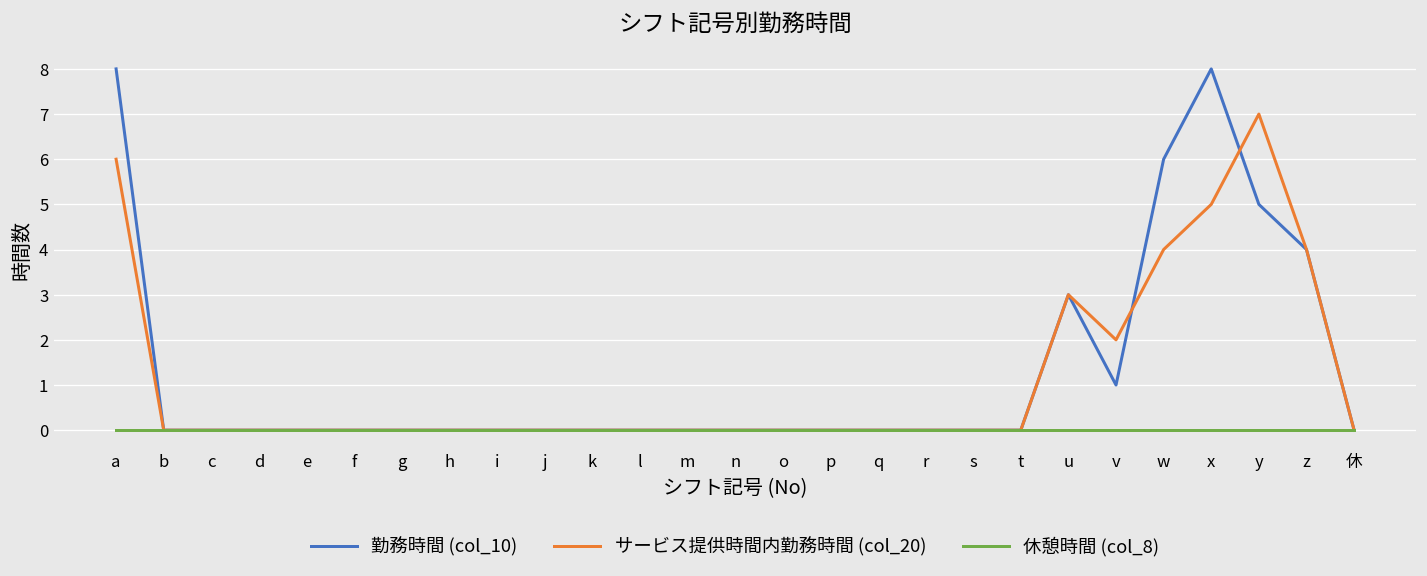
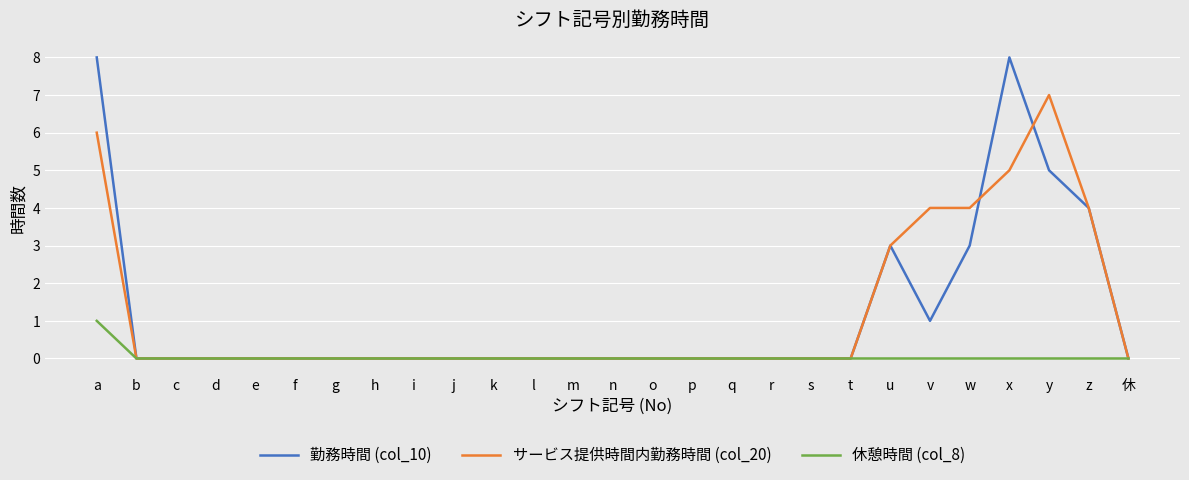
休憩時間 (col_8), a: 0 -> 1
サービス提供時間内勤務時間 (col_20), v: 2 -> 4
勤務時間 (col_10), w: 6 -> 3
